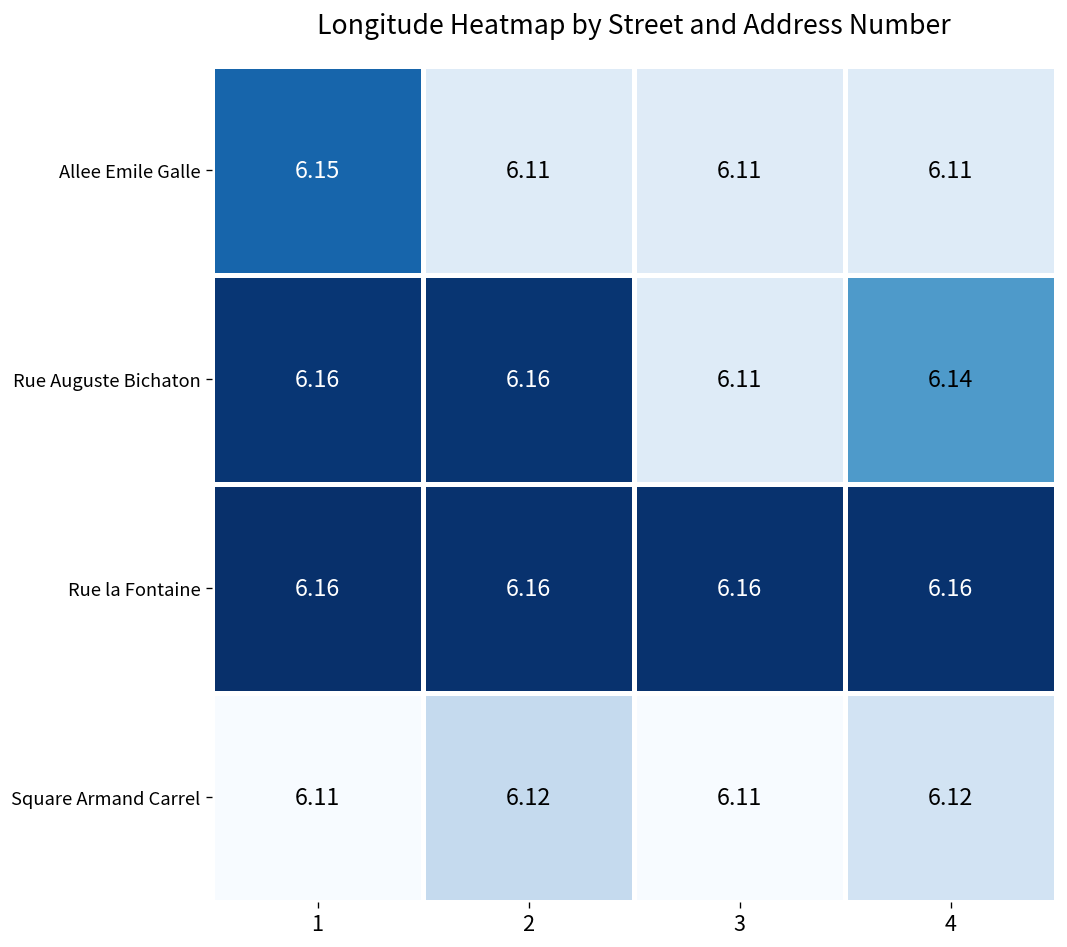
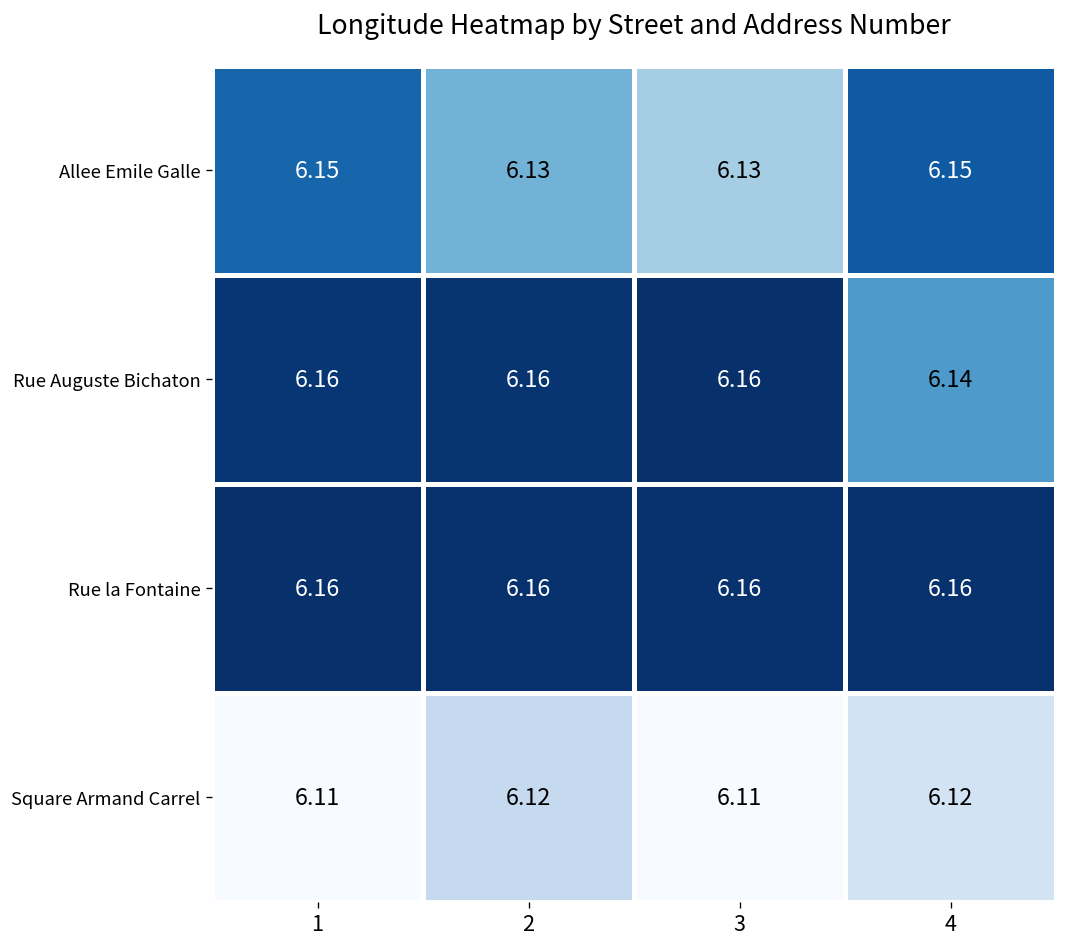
Allee Emile Galle, 2: 6.11 -> 6.13
Allee Emile Galle, 3: 6.11 -> 6.13
Allee Emile Galle, 4: 6.11 -> 6.15
Rue Auguste Bichaton, 3: 6.11 -> 6.16
